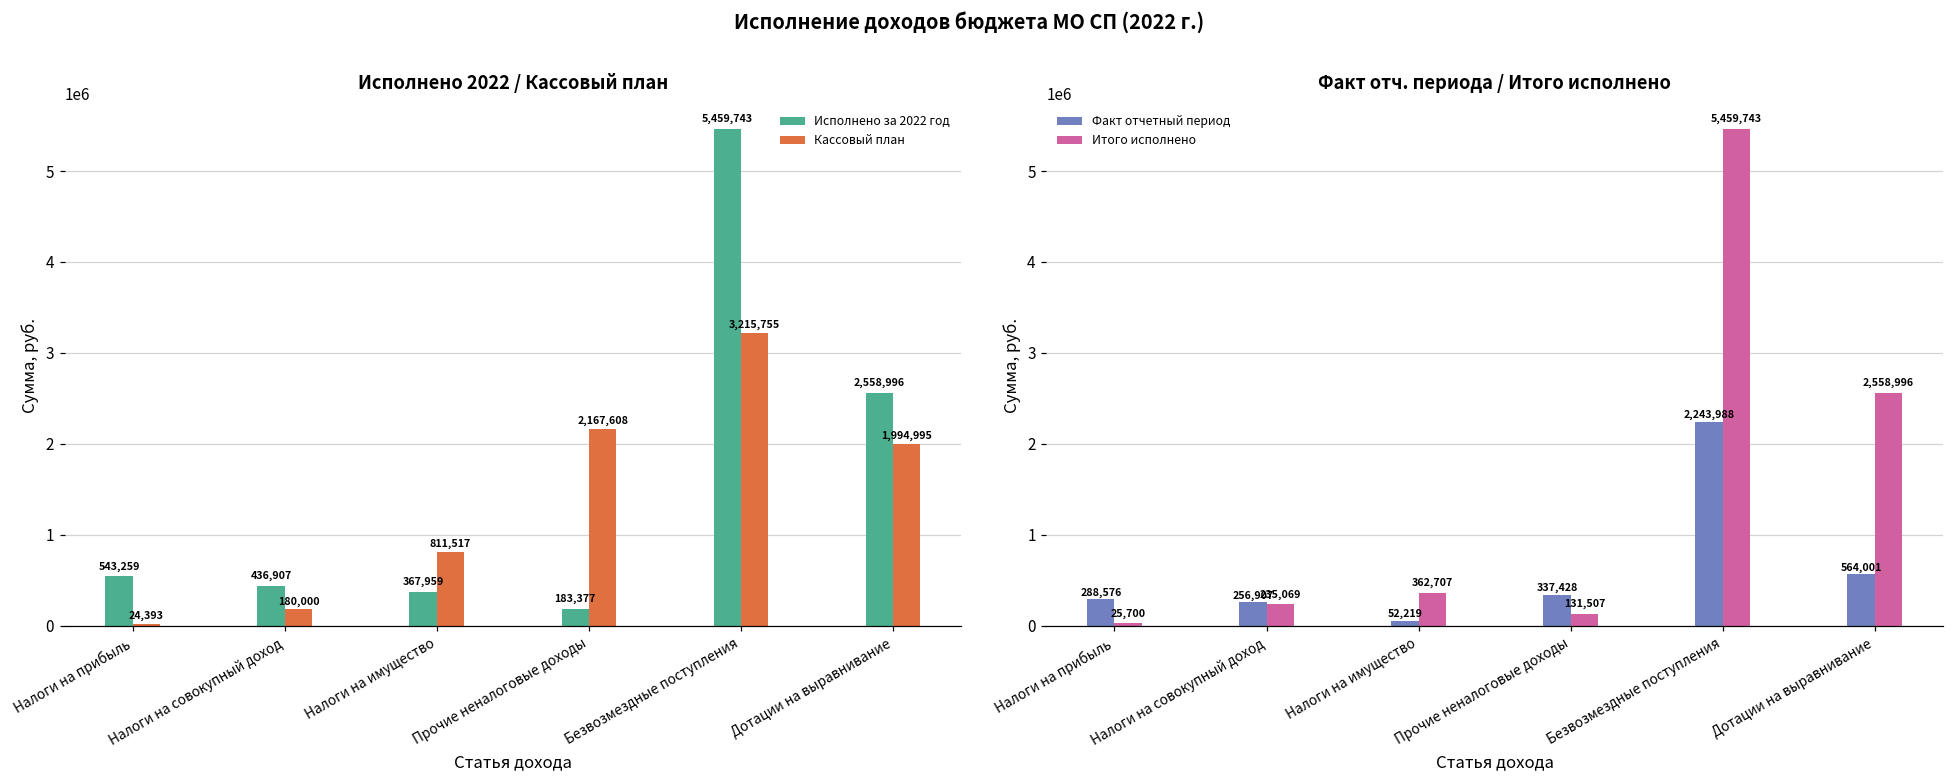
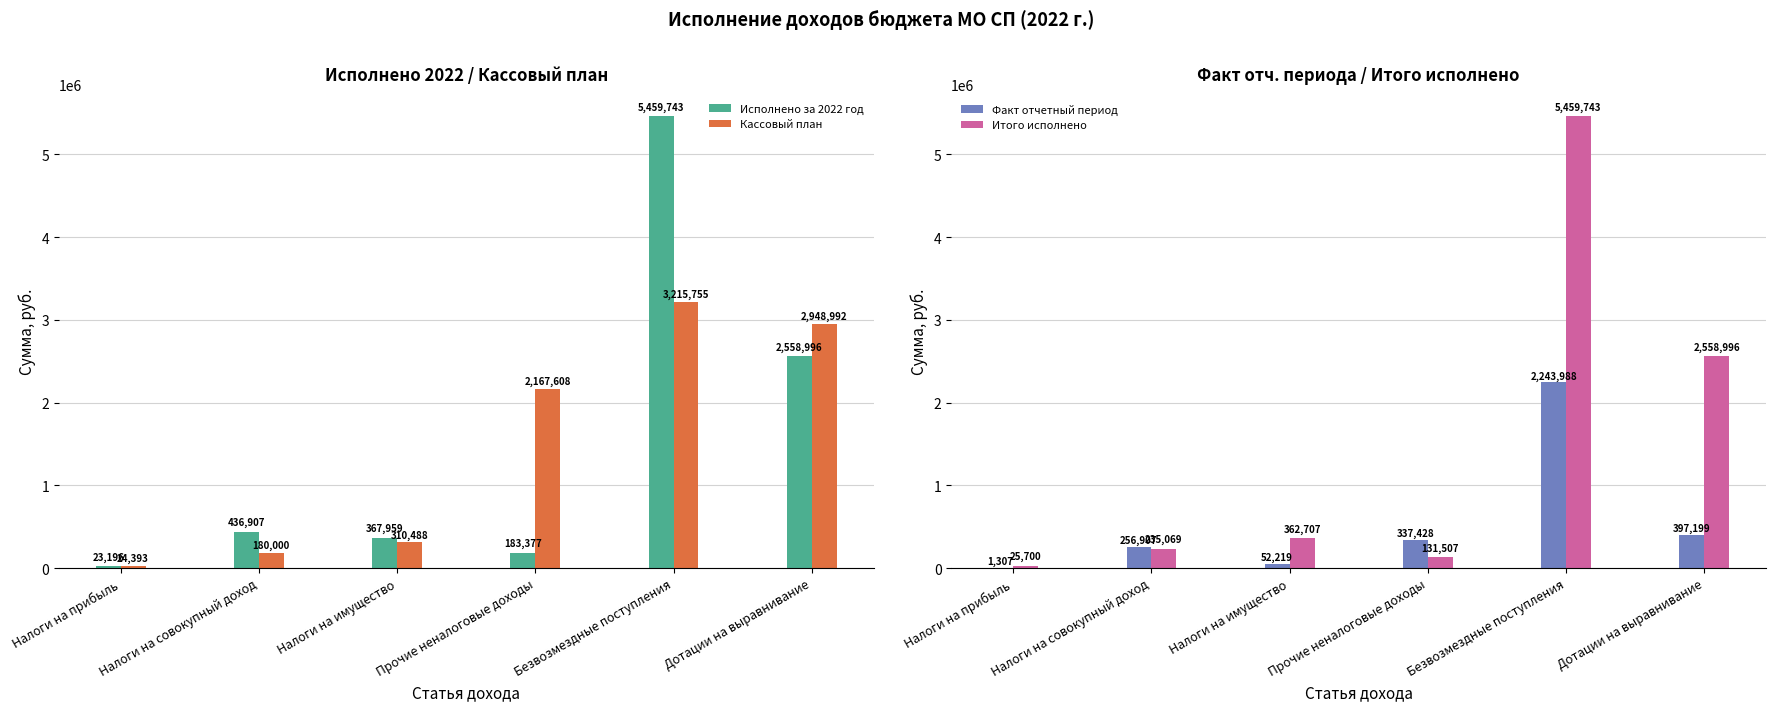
Исполнено 2022 / Кассовый план, Исполнено за 2022 год, Налоги на прибыль: 543,259 -> 23,196
Исполнено 2022 / Кассовый план, Кассовый план, Налоги на имущество: 811,517 -> 310,488
Исполнено 2022 / Кассовый план, Кассовый план, Дотации на выравнивание: 1,994,995 -> 2,948,992
Факт отч. периода / Итого исполнено, Факт отчетный период, Налоги на прибыль: 288,576 -> 1,307
Факт отч. периода / Итого исполнено, Факт отчетный период, Дотации на выравнивание: 564,001 -> 397,199
